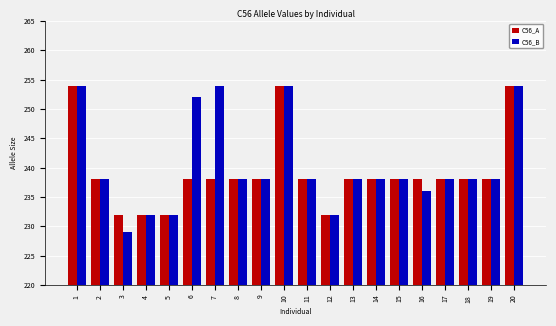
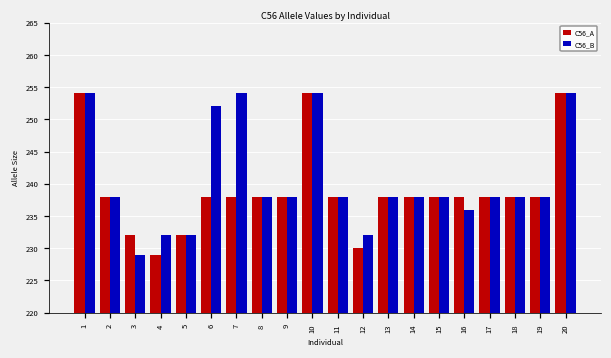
C56_A, 4: 232 -> 229
C56_A, 12: 232 -> 230
